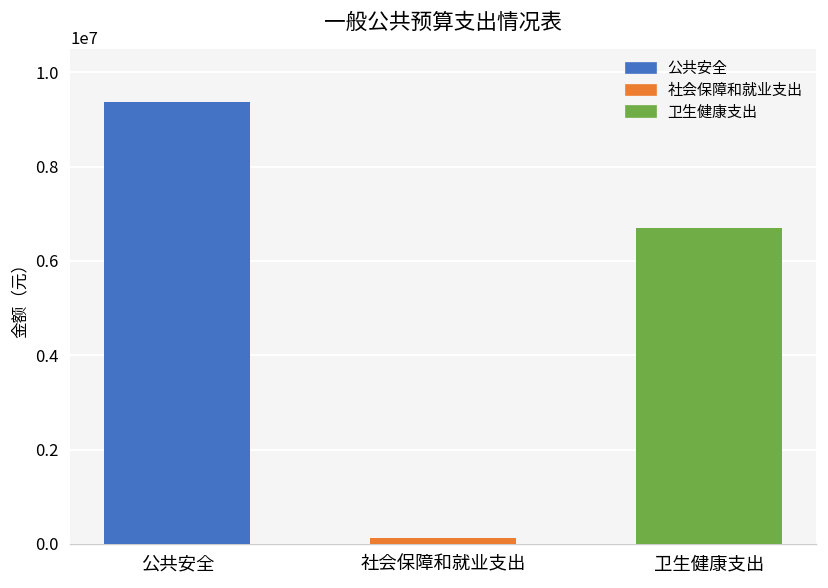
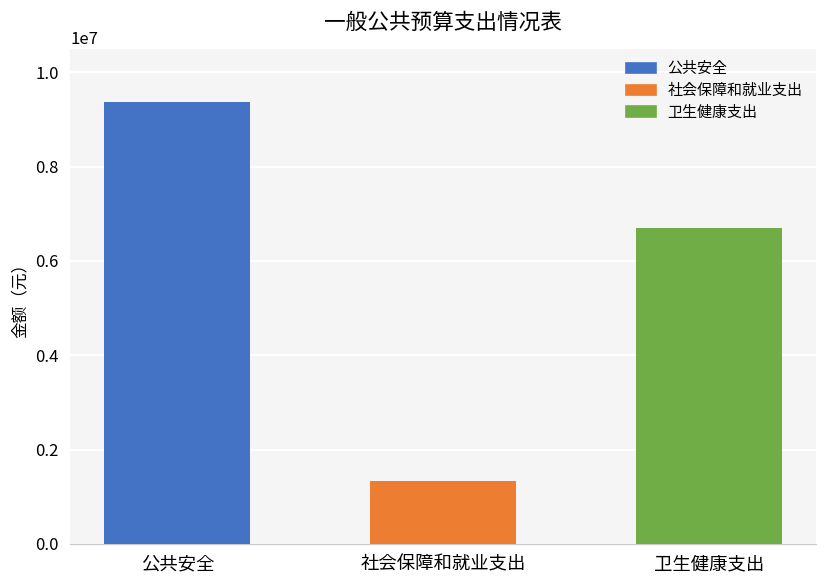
社会保障和就业支出: 100000 -> 1300000
